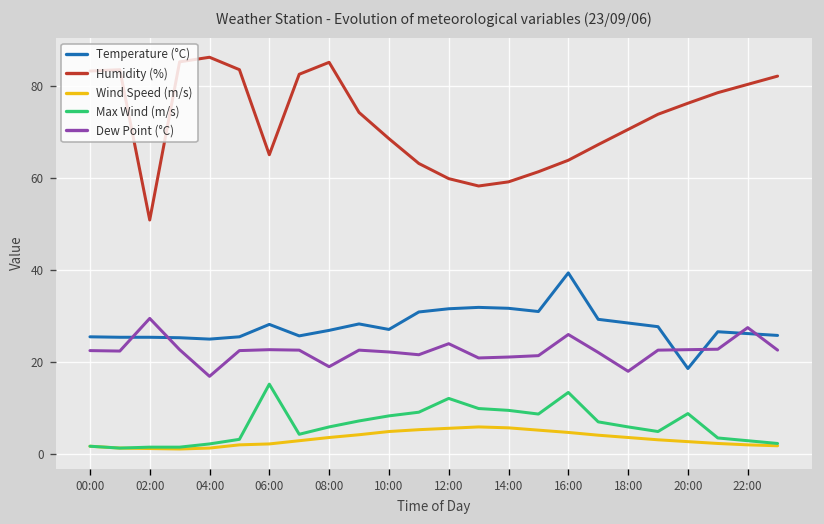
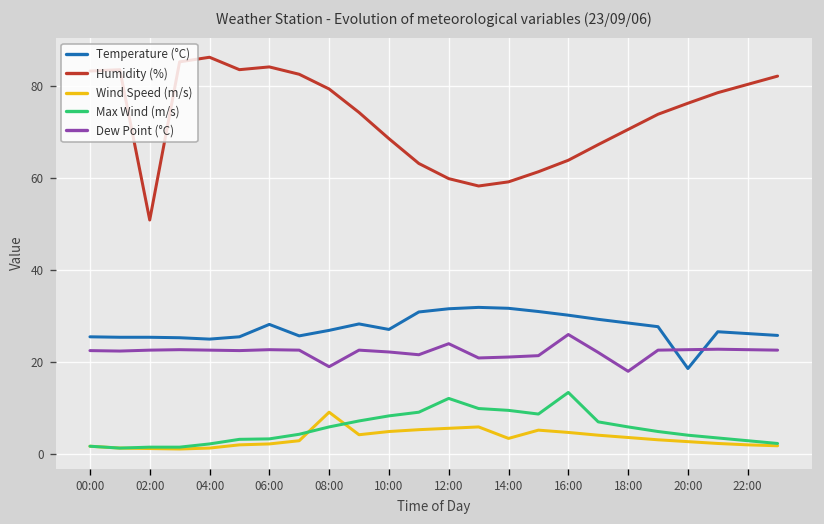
Dew Point (°C), 02:00: 29 -> 23
Dew Point (°C), 04:00: 17 -> 23
Humidity (%), 06:00: 65 -> 84
Max Wind (m/s), 06:00: 15 -> 3
Humidity (%), 08:00: 85 -> 79
Wind Speed (m/s), 08:00: 4 -> 9
Wind Speed (m/s), 14:00: 6 -> 3
Temperature (°C), 16:00: 39 -> 30
Max Wind (m/s), 20:00: 9 -> 4
Dew Point (°C), 22:00: 27 -> 23
